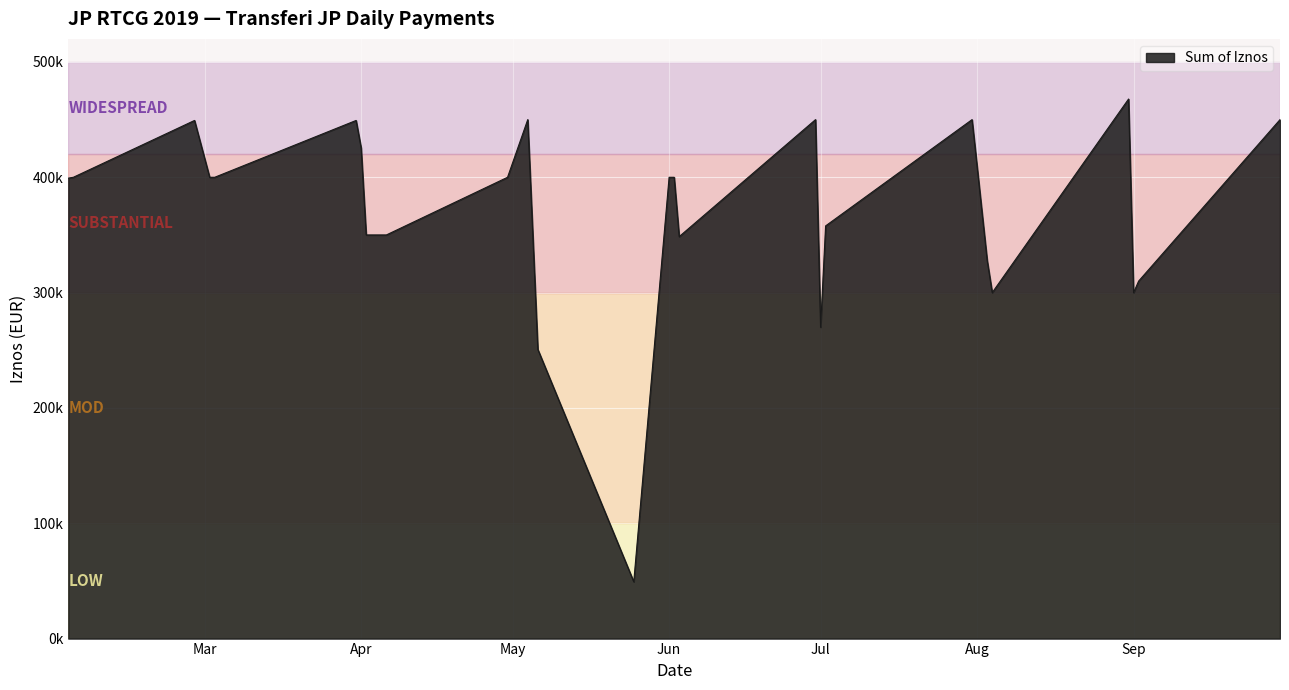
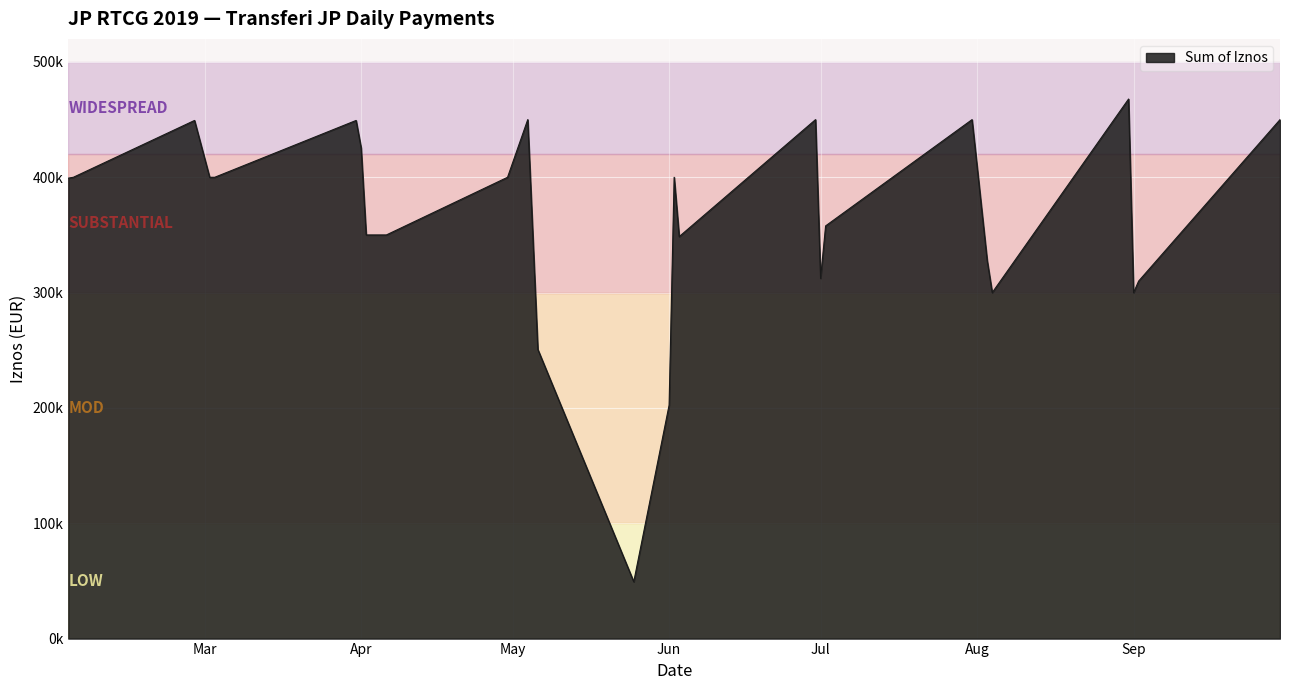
Jun: 400000 -> 202000
Jul: 270000 -> 312000
